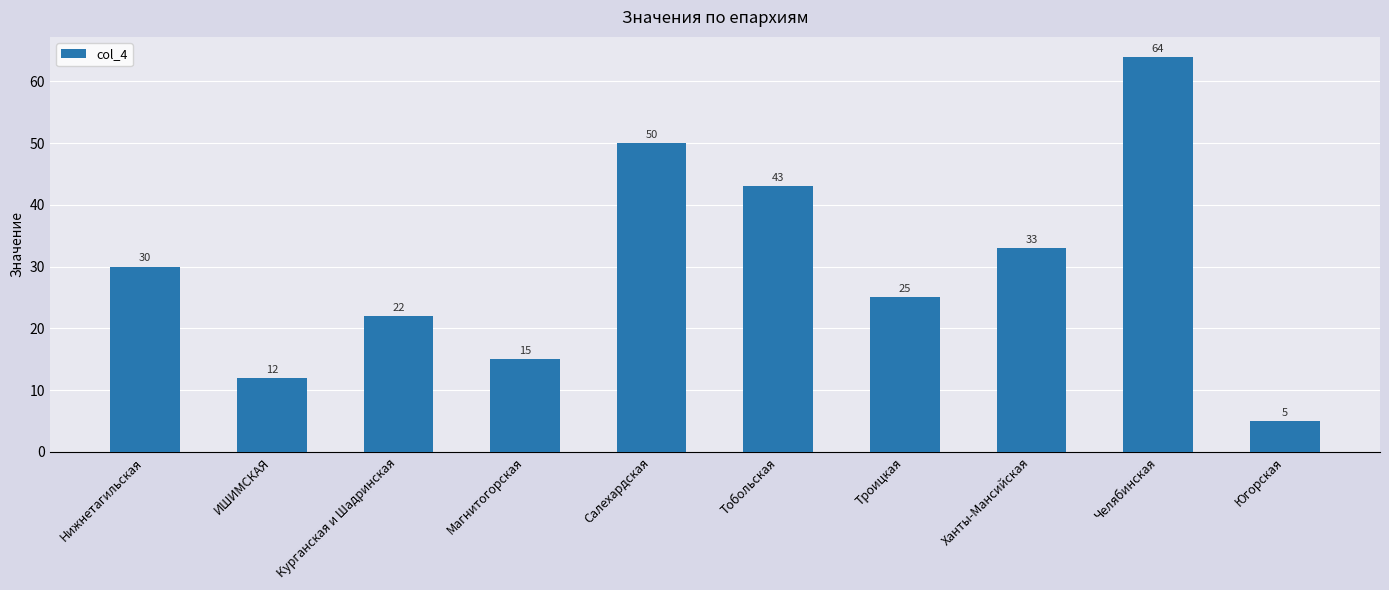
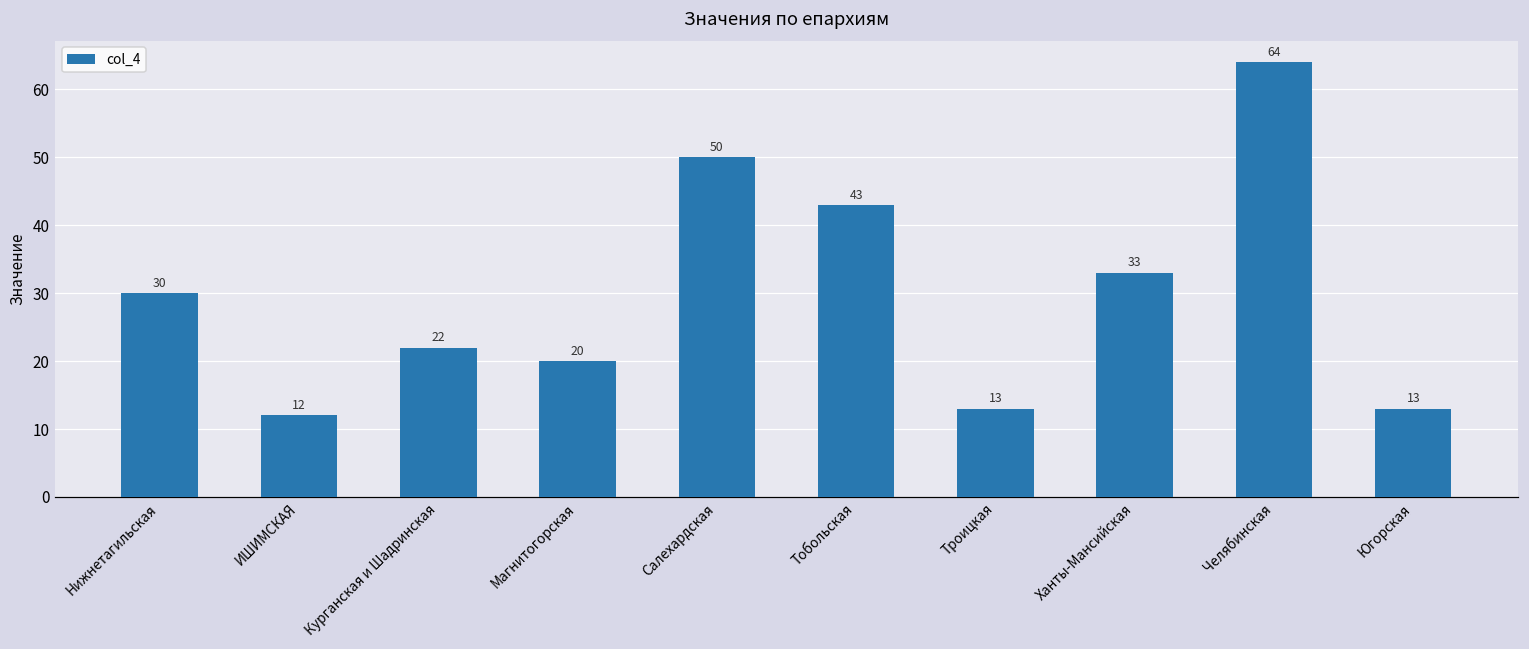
Магнитогорская: 15 -> 20
Троицкая: 25 -> 13
Югорская: 5 -> 13
